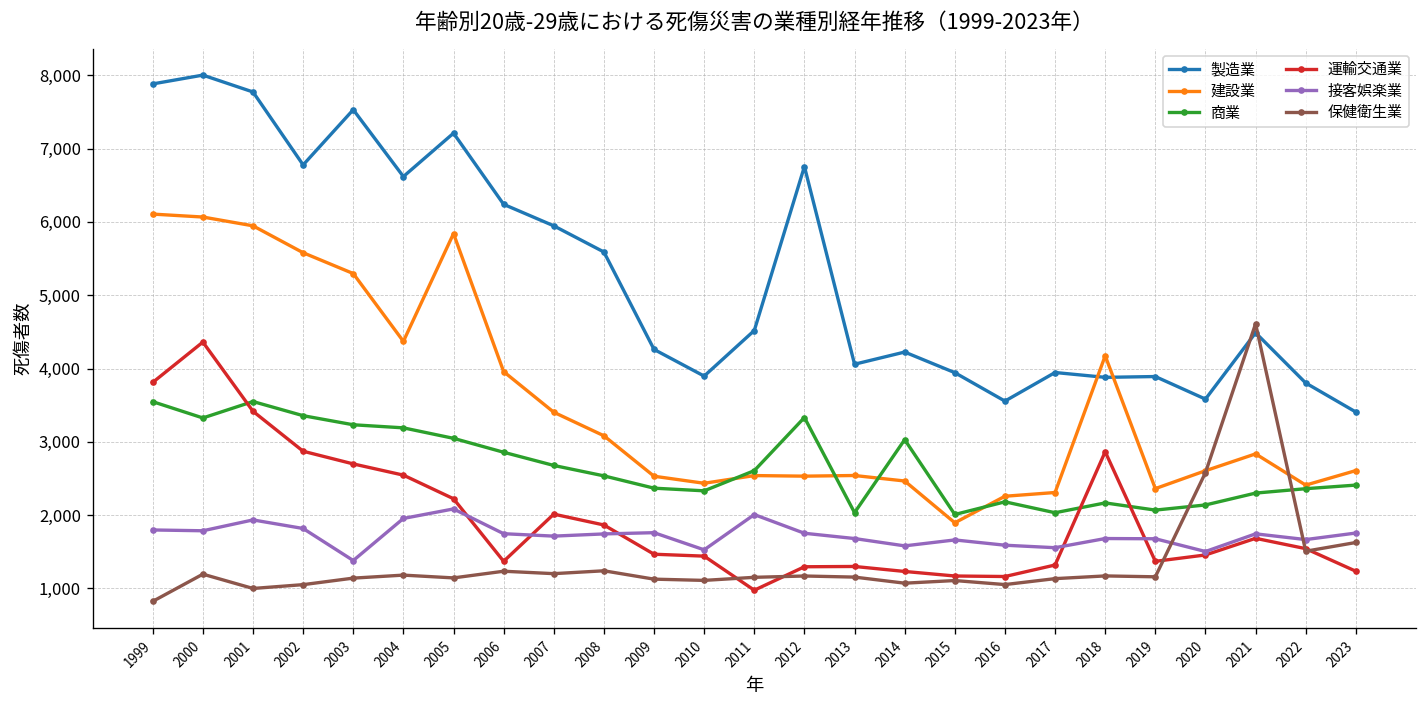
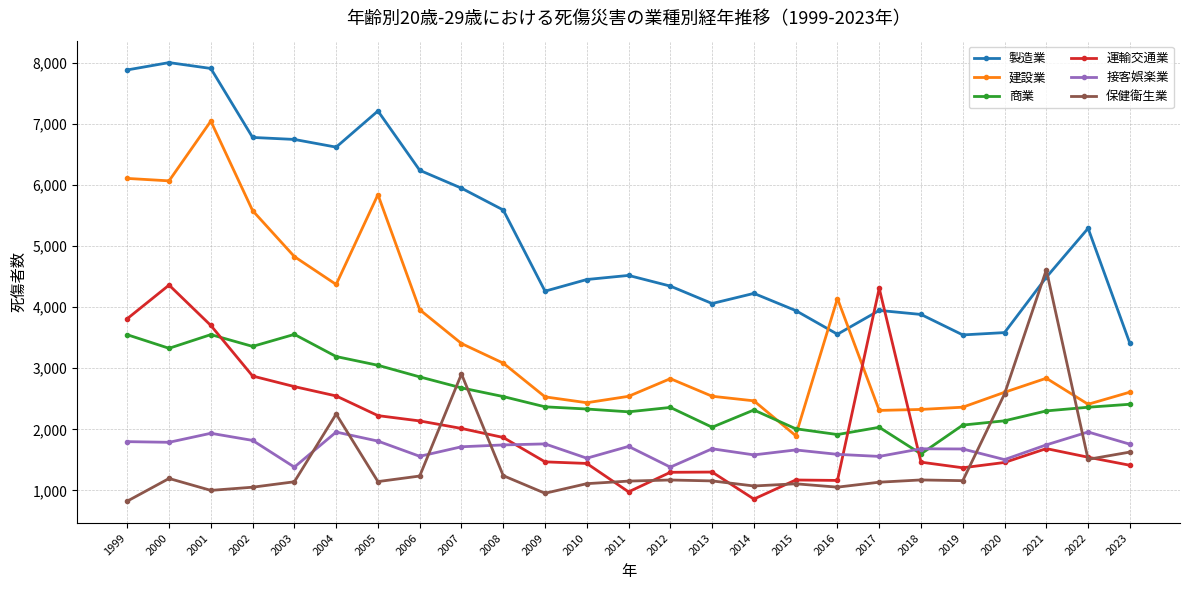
製造業, 2001: 7,800 -> 7,900
建設業, 2001: 5,900 -> 7,000
運輸交通業, 2001: 3,400 -> 3,700
製造業, 2003: 7,500 -> 6,700
建設業, 2003: 5,300 -> 4,800
商業, 2003: 3,200 -> 3,600
保健衛生業, 2004: 1,200 -> 2,300
接客娯楽業, 2005: 2,100 -> 1,800
運輸交通業, 2006: 1,400 -> 2,100
接客娯楽業, 2006: 1,700 -> 1,600
保健衛生業, 2007: 1,200 -> 2,900
保健衛生業, 2009: 1,100 -> 1,000
製造業, 2010: 3,900 -> 4,500
商業, 2011: 2,600 -> 2,300
接客娯楽業, 2011: 2,000 -> 1,700
製造業, 2012: 6,800 -> 4,300
建設業, 2012: 2,500 -> 2,800
商業, 2012: 3,300 -> 2,400
接客娯楽業, 2012: 1,800 -> 1,400
商業, 2014: 3,000 -> 2,300
運輸交通業, 2014: 1,200 -> 900
建設業, 2016: 2,300 -> 4,100
商業, 2016: 2,200 -> 1,900
運輸交通業, 2017: 1,300 -> 4,300
建設業, 2018: 4,200 -> 2,300
商業, 2018: 2,200 -> 1,600
運輸交通業, 2018: 2,900 -> 1,500
製造業, 2019: 3,900 -> 3,500
製造業, 2022: 3,800 -> 5,300
接客娯楽業, 2022: 1,700 -> 2,000
運輸交通業, 2023: 1,200 -> 1,400
